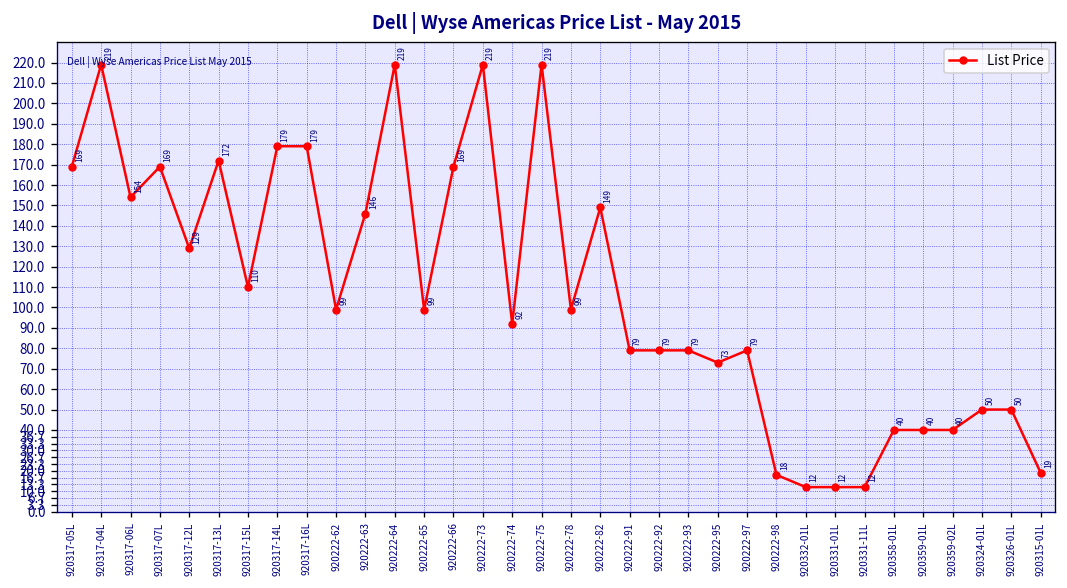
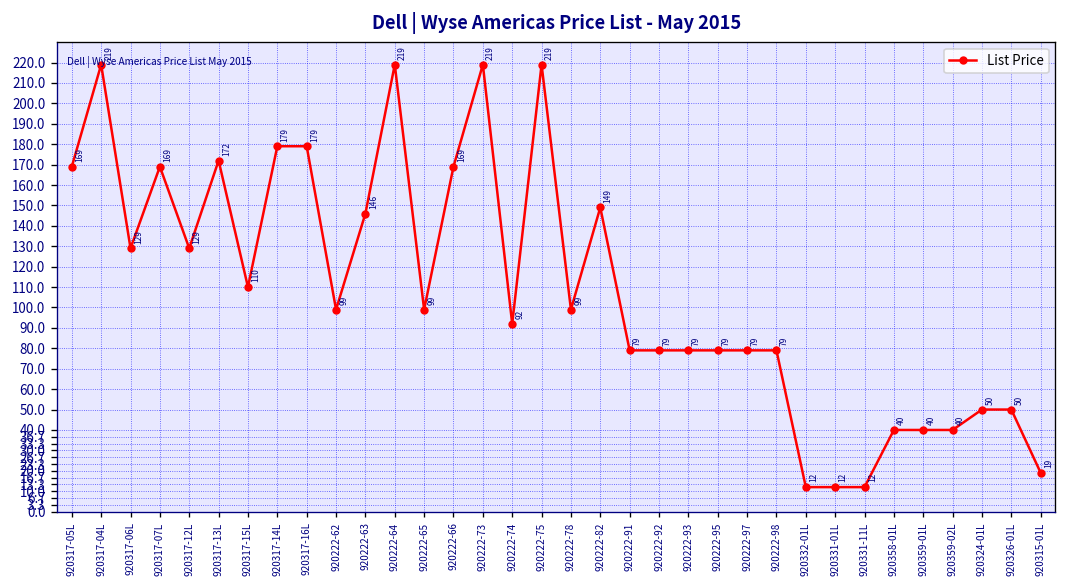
920317-06L: 154 -> 129
920222-95: 73 -> 79
920222-98: 18 -> 79
